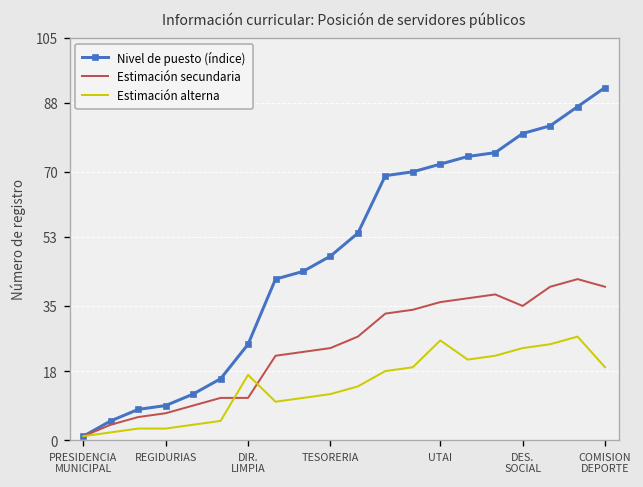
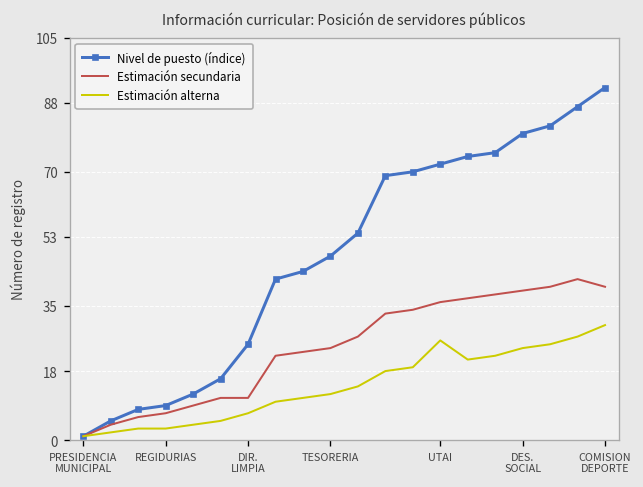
Estimación alterna, DIR. LIMPIA: 17 -> 7
Estimación secundaria, DES. SOCIAL: 35 -> 39
Estimación alterna, COMISION DEPORTE: 19 -> 30
